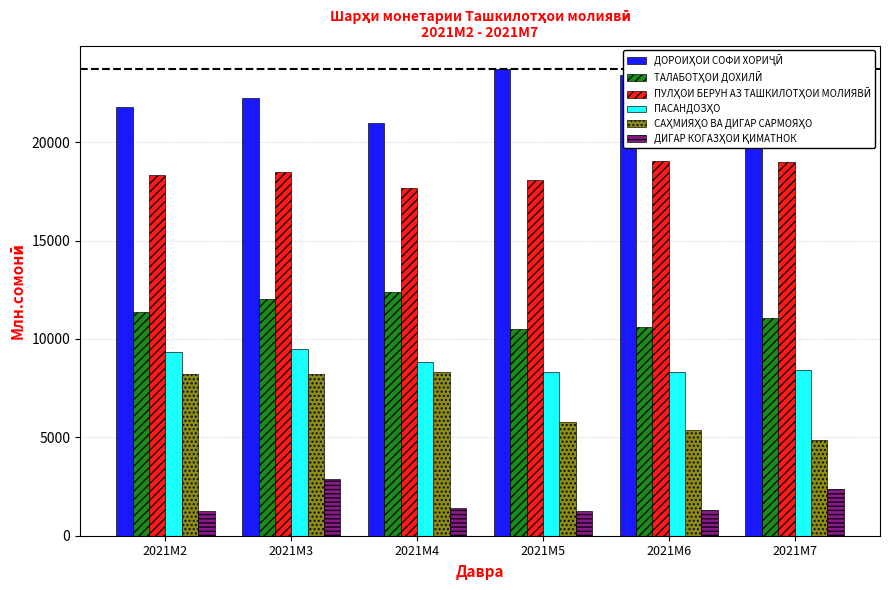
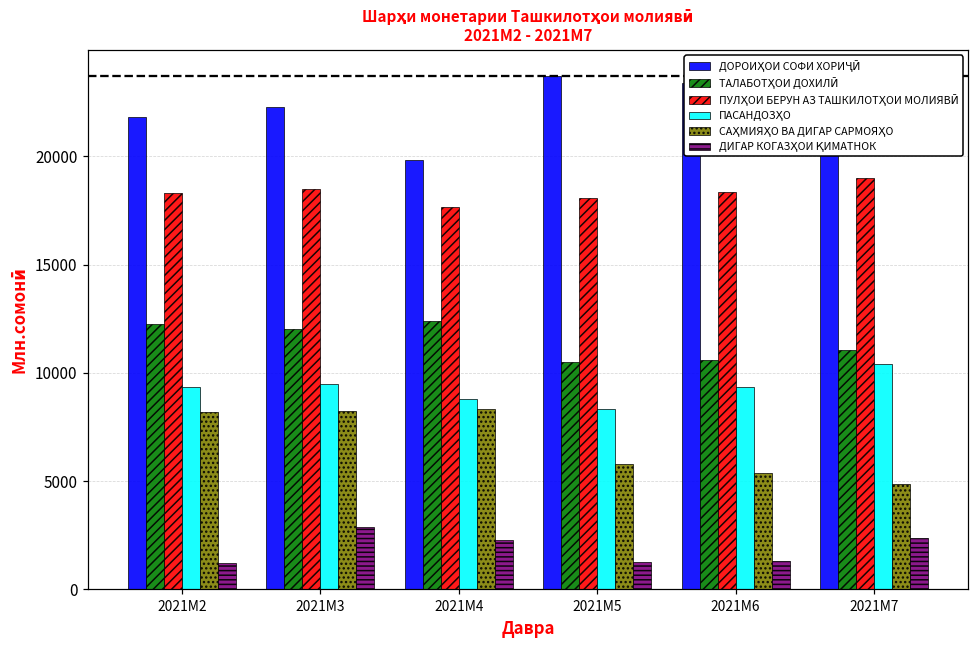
ТАЛАБОТҲОИ ДОХИЛӢ, 2021M2: 11400 -> 12300
ДОРОИҲОИ СОФИ ХОРИҶӢ, 2021M4: 21000 -> 19800
ДИГАР КОГАЗҲОИ ҚИМАТНОК, 2021M4: 1400 -> 2300
ПУЛҲОИ БЕРУН АЗ ТАШКИЛОТҲОИ МОЛИЯВӢ, 2021M6: 19000 -> 18400
ПАСАНДОЗҲО, 2021M6: 8300 -> 9400
ПАСАНДОЗҲО, 2021M7: 8400 -> 10400
